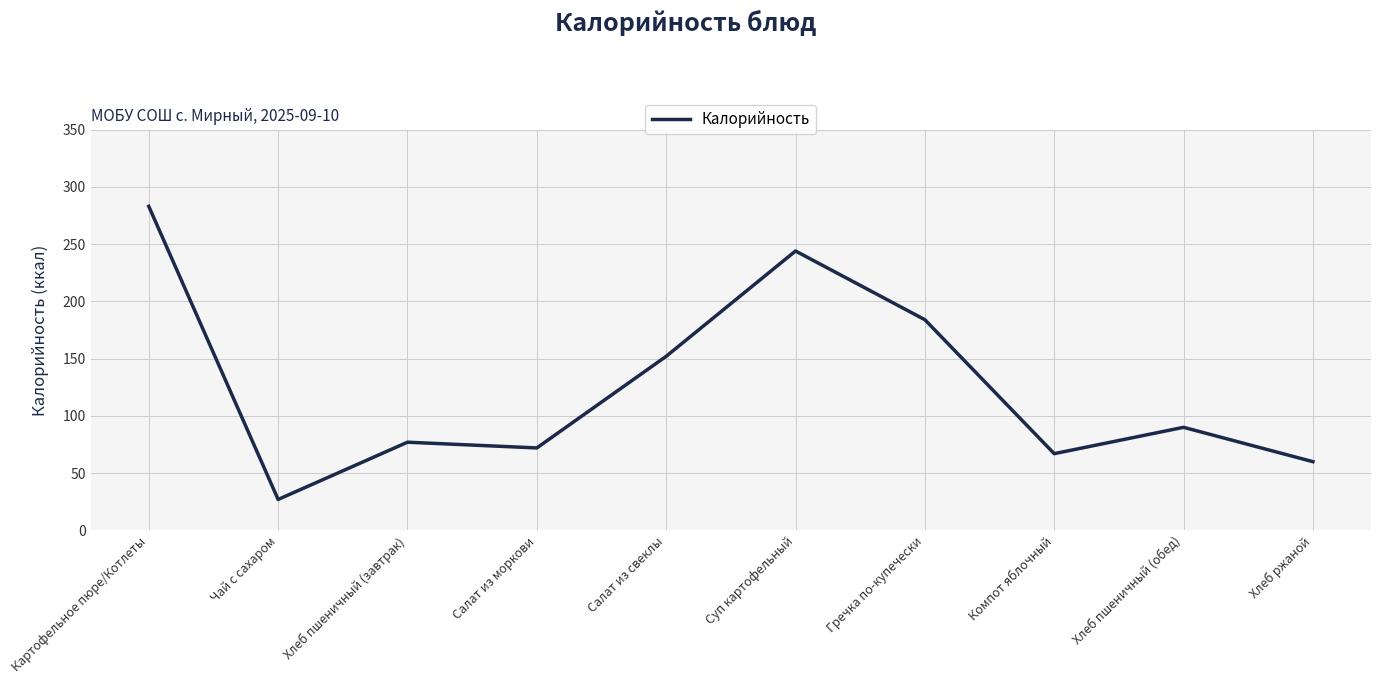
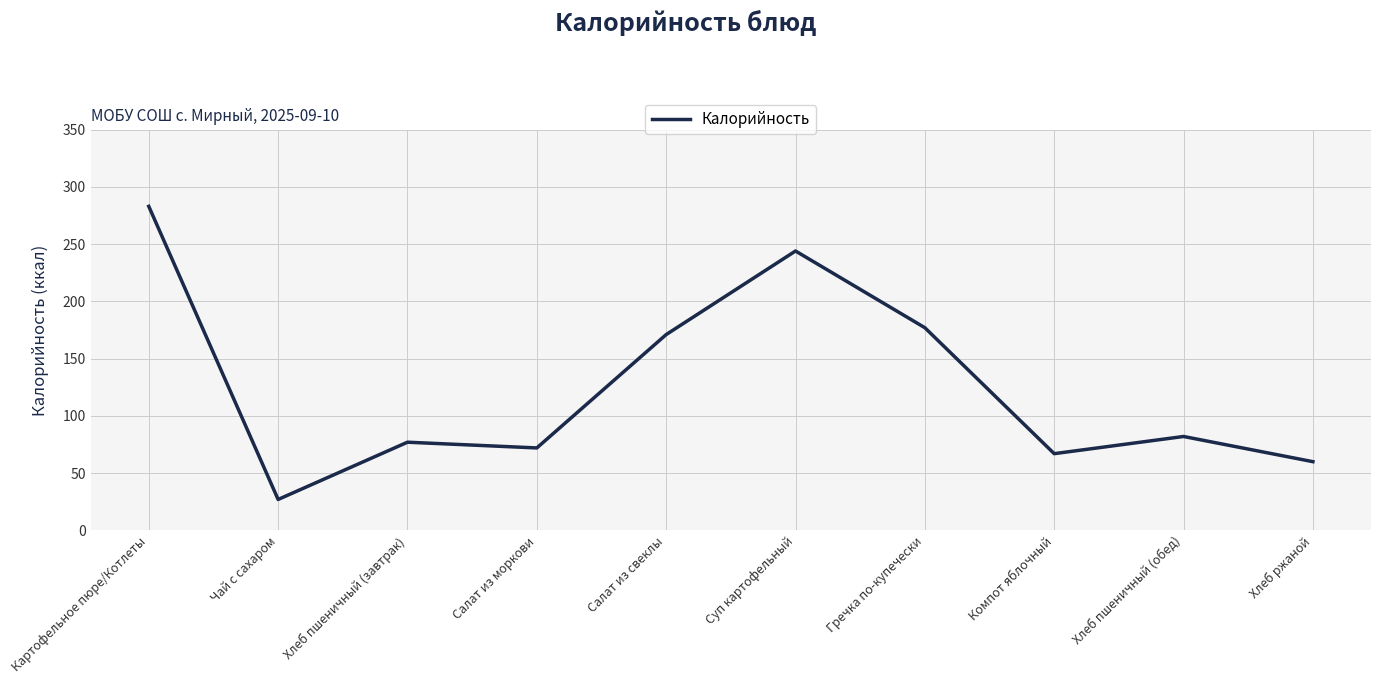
Салат из свеклы: 152 -> 171
Гречка по-купечески: 184 -> 177
Хлеб пшеничный (обед): 90 -> 82
